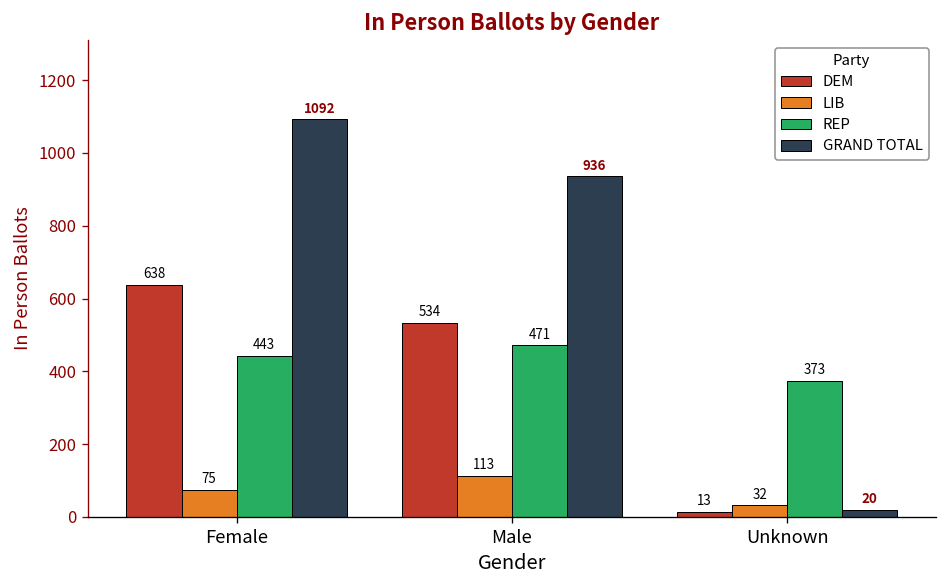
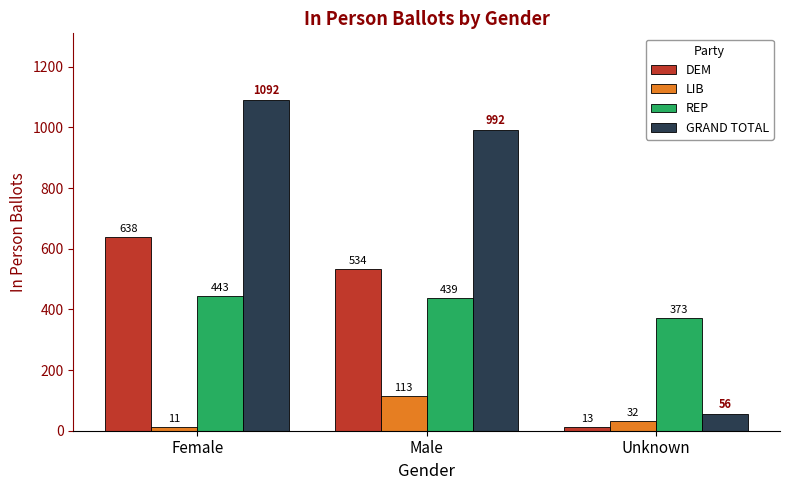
LIB, Female: 75 -> 11
REP, Male: 471 -> 439
GRAND TOTAL, Male: 936 -> 992
GRAND TOTAL, Unknown: 20 -> 56
